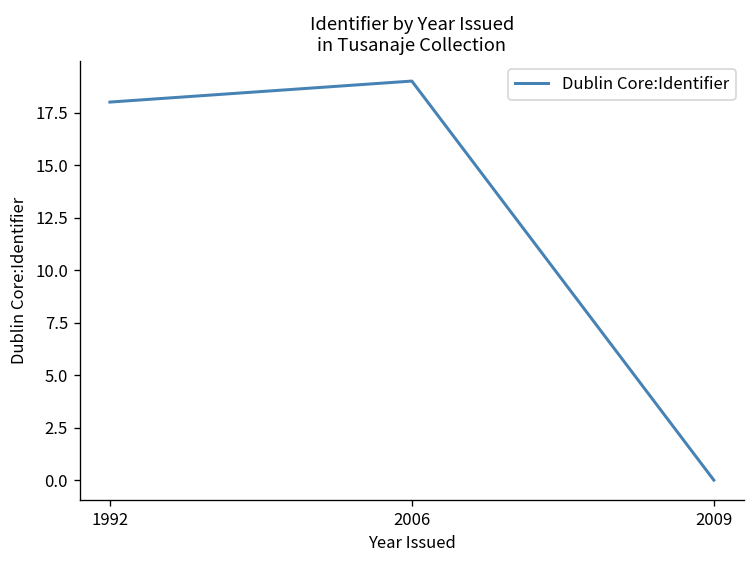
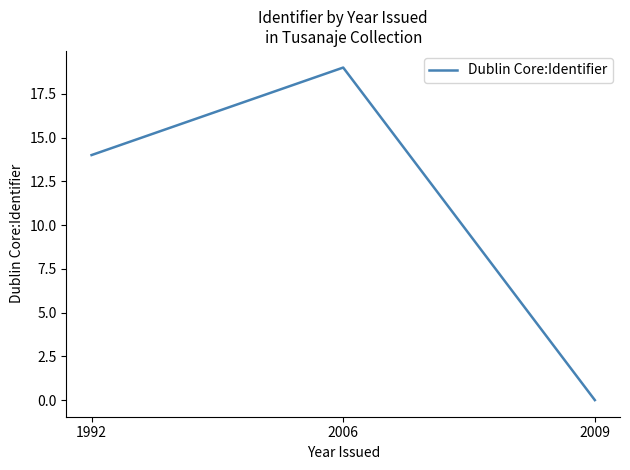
1992: 18 -> 14
